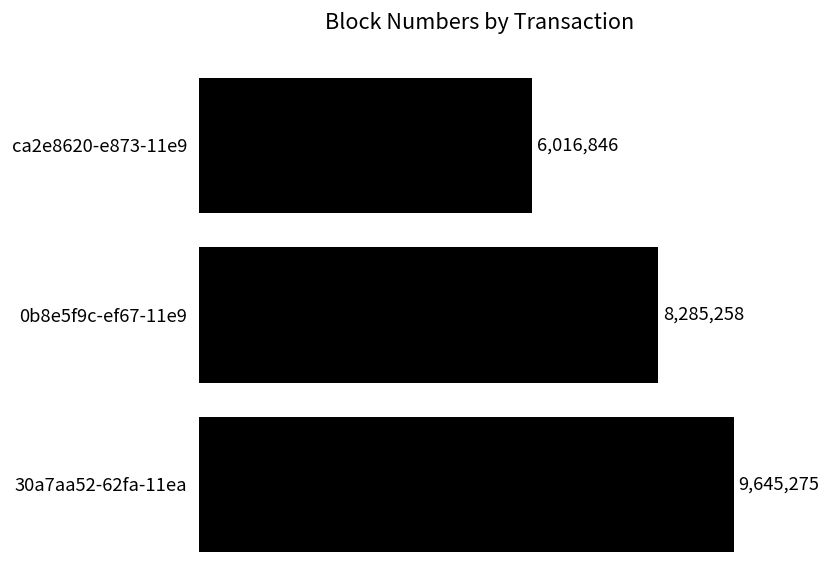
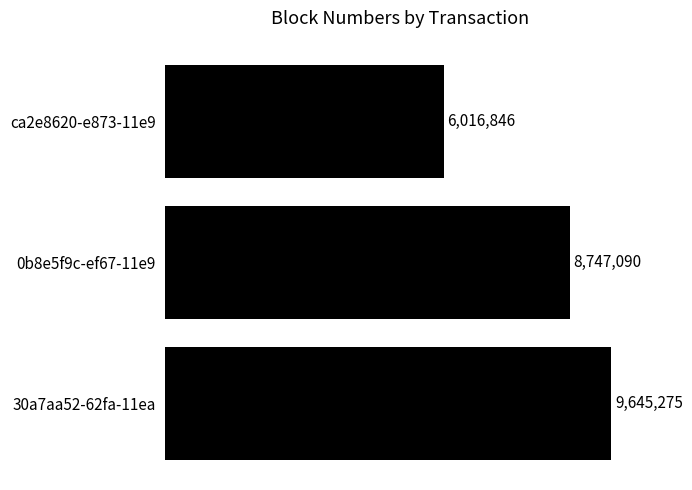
0b8e5f9c-ef67-11e9: 8,285,258 -> 8,747,090
